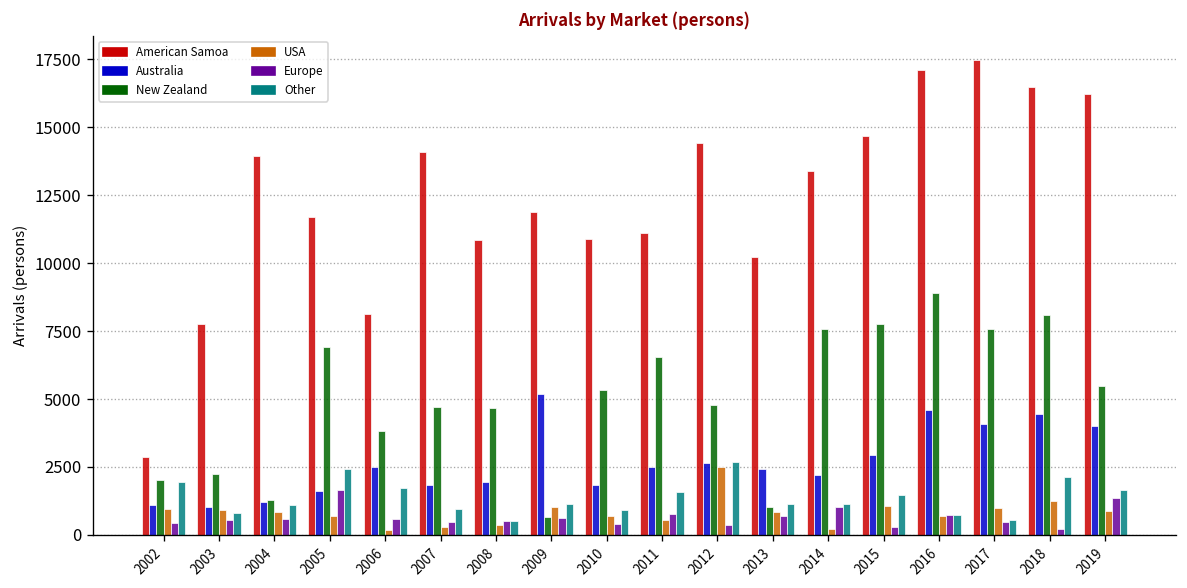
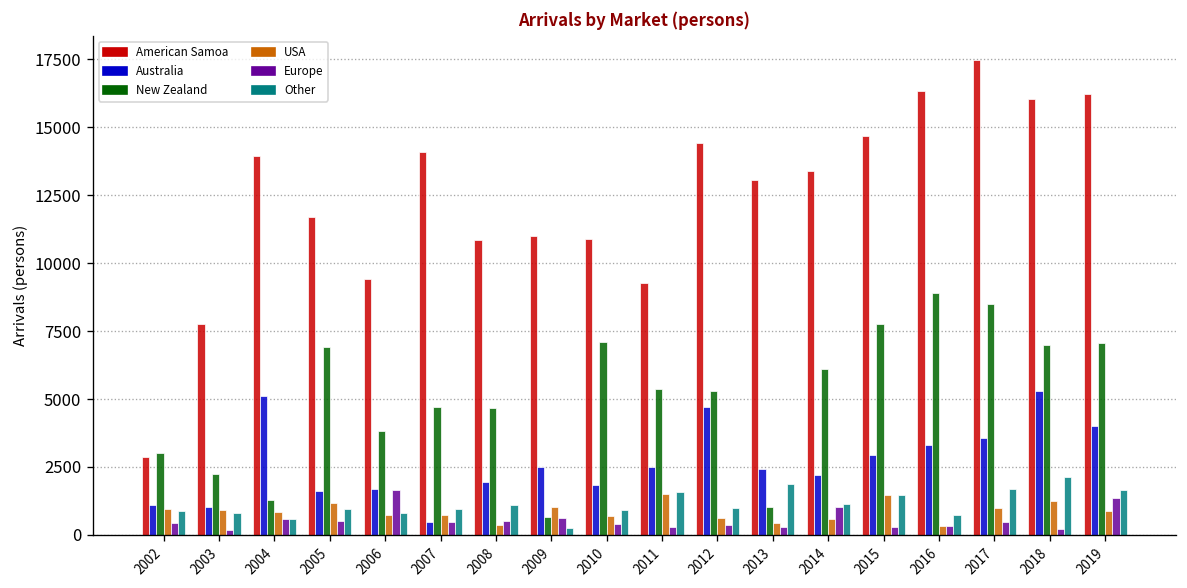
New Zealand, 2002: 2000 -> 3000
Other, 2002: 2000 -> 900
Europe, 2003: 500 -> 200
Australia, 2004: 1200 -> 5100
Other, 2004: 1100 -> 600
USA, 2005: 700 -> 1200
Europe, 2005: 1700 -> 500
Other, 2005: 2400 -> 900
American Samoa, 2006: 8100 -> 9400
Australia, 2006: 2500 -> 1700
USA, 2006: 200 -> 700
Europe, 2006: 600 -> 1600
Other, 2006: 1700 -> 800
Australia, 2007: 1800 -> 500
USA, 2007: 300 -> 700
Other, 2008: 500 -> 1100
American Samoa, 2009: 11900 -> 11000
Australia, 2009: 5200 -> 2500
Other, 2009: 1100 -> 200
New Zealand, 2010: 5300 -> 7100
American Samoa, 2011: 11100 -> 9300
New Zealand, 2011: 6600 -> 5400
USA, 2011: 500 -> 1500
Europe, 2011: 800 -> 300
Australia, 2012: 2600 -> 4700
New Zealand, 2012: 4800 -> 5300
USA, 2012: 2500 -> 600
Other, 2012: 2700 -> 1000
American Samoa, 2013: 10200 -> 13100
USA, 2013: 800 -> 500
Europe, 2013: 700 -> 300
Other, 2013: 1100 -> 1900
New Zealand, 2014: 7600 -> 6100
USA, 2014: 200 -> 600
USA, 2015: 1100 -> 1500
American Samoa, 2016: 17100 -> 16300
Australia, 2016: 4600 -> 3300
USA, 2016: 700 -> 300
Europe, 2016: 700 -> 300
Australia, 2017: 4100 -> 3500
New Zealand, 2017: 7600 -> 8500
Other, 2017: 500 -> 1700
American Samoa, 2018: 16500 -> 16100
Australia, 2018: 4500 -> 5300
New Zealand, 2018: 8100 -> 7000
New Zealand, 2019: 5500 -> 7100
